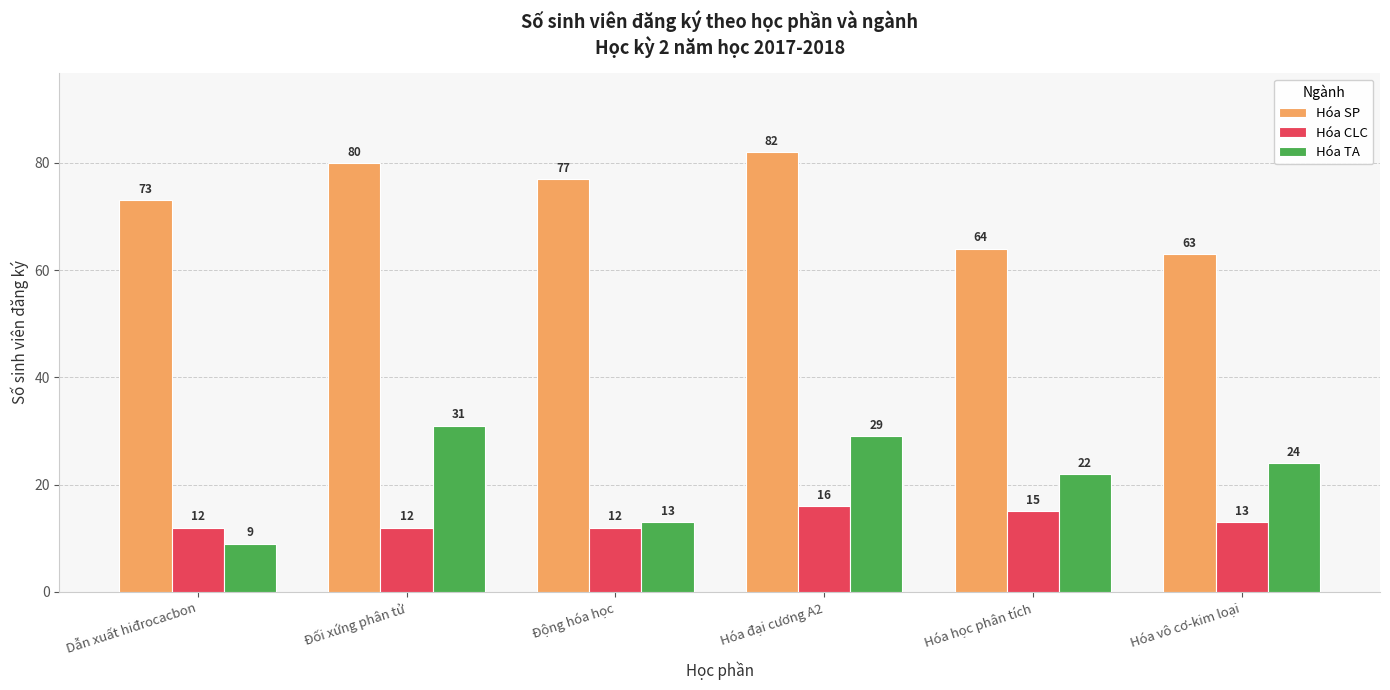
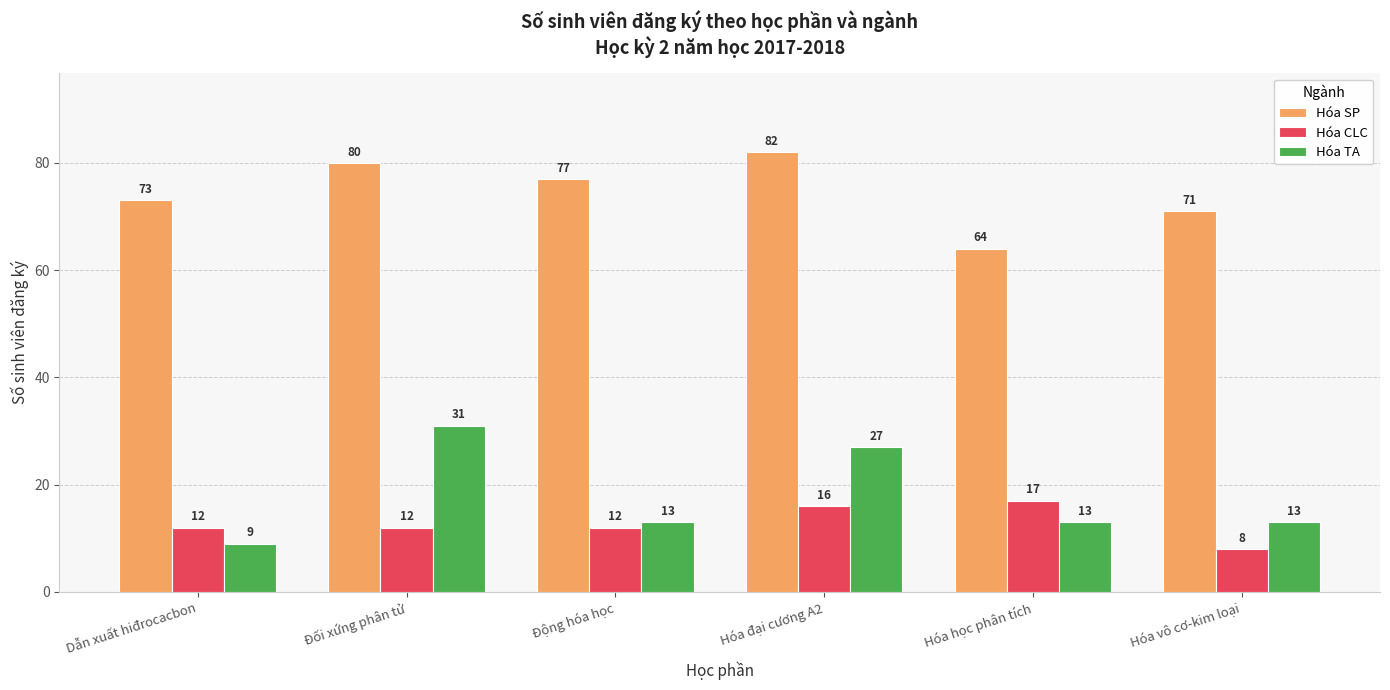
Hóa TA, Hóa đại cương A2: 29 -> 27
Hóa CLC, Hóa học phân tích: 15 -> 17
Hóa TA, Hóa học phân tích: 22 -> 13
Hóa SP, Hóa vô cơ-kim loại: 63 -> 71
Hóa CLC, Hóa vô cơ-kim loại: 13 -> 8
Hóa TA, Hóa vô cơ-kim loại: 24 -> 13
